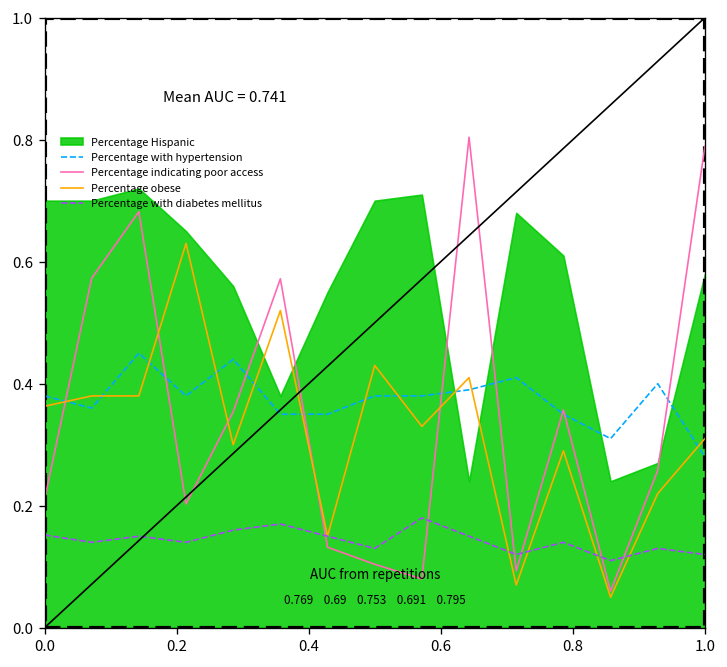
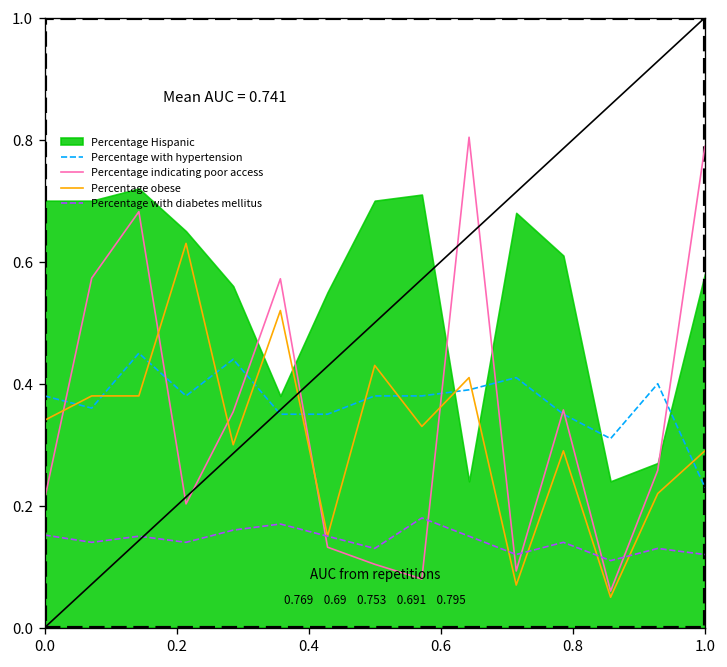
Percentage obese, 0.0: 0.36 -> 0.34
Percentage with hypertension, 1.0: 0.28 -> 0.23
Percentage obese, 1.0: 0.31 -> 0.29
